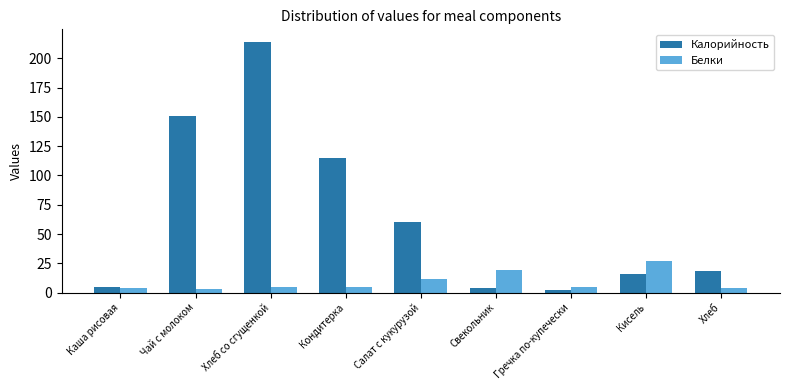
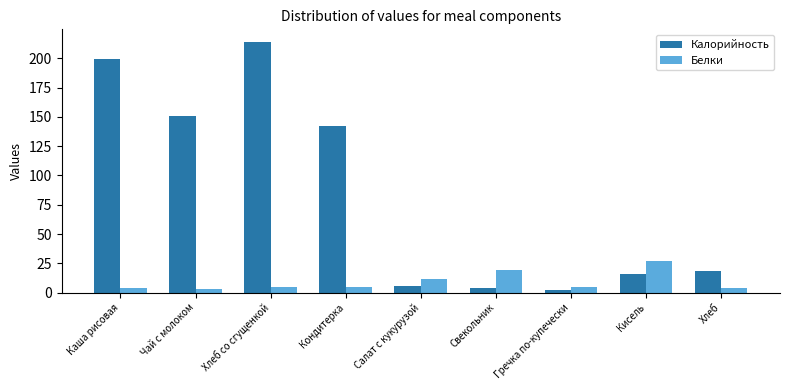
Калорийность, Каша рисовая: 5 -> 199
Калорийность, Кондитерка: 115 -> 142
Калорийность, Салат с кукурузой: 60 -> 6
